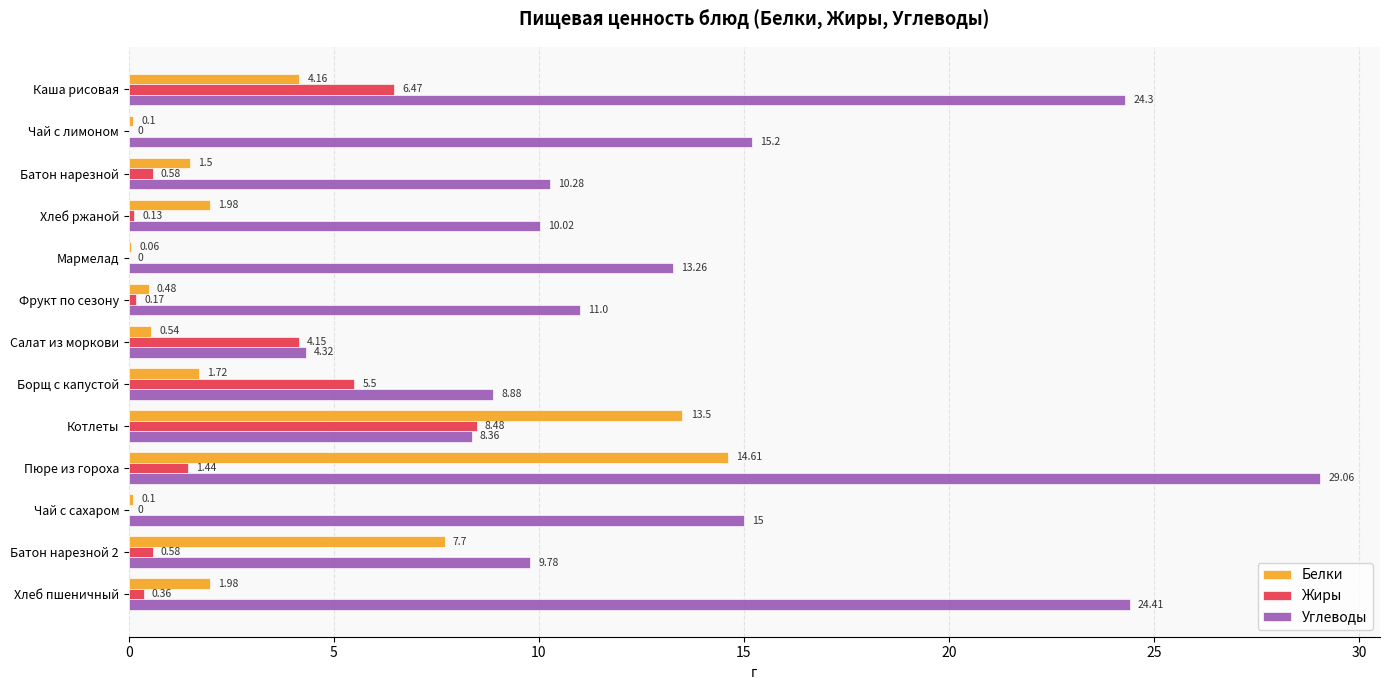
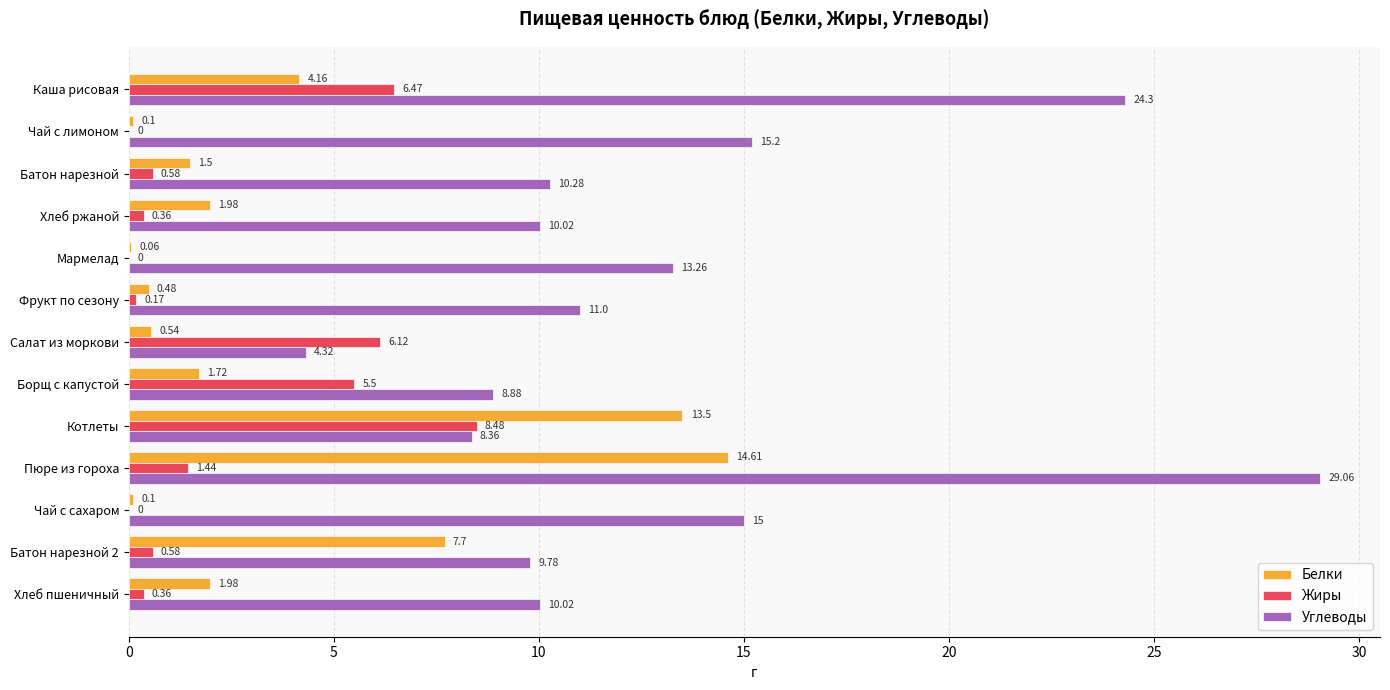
Жиры, Хлеб ржаной: 0.13 -> 0.36
Жиры, Салат из моркови: 4.15 -> 6.12
Углеводы, Хлеб пшеничный: 24.41 -> 10.02
